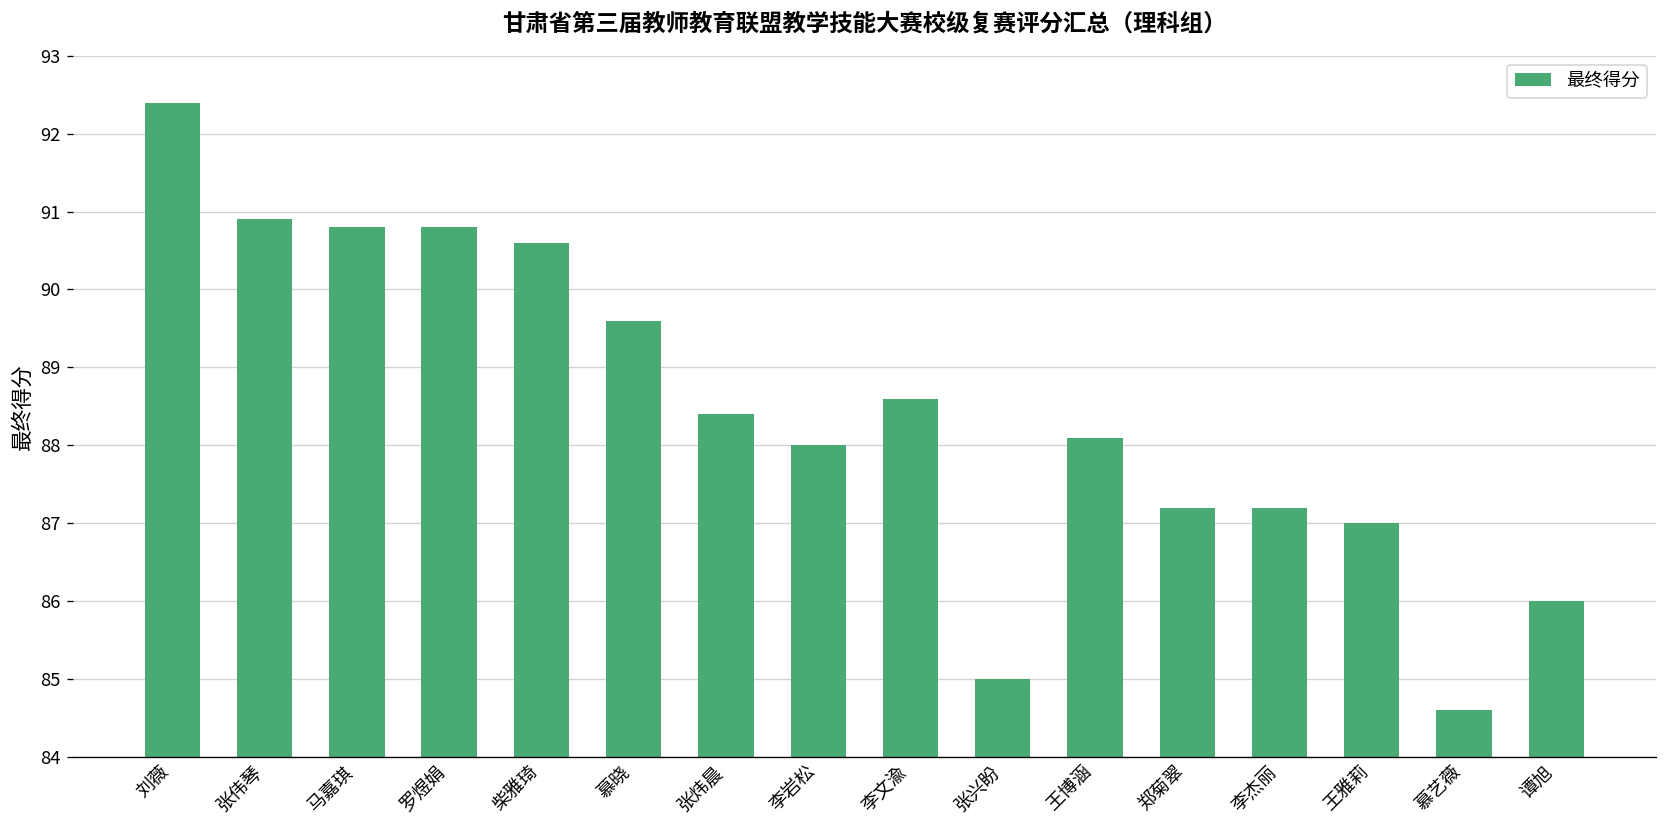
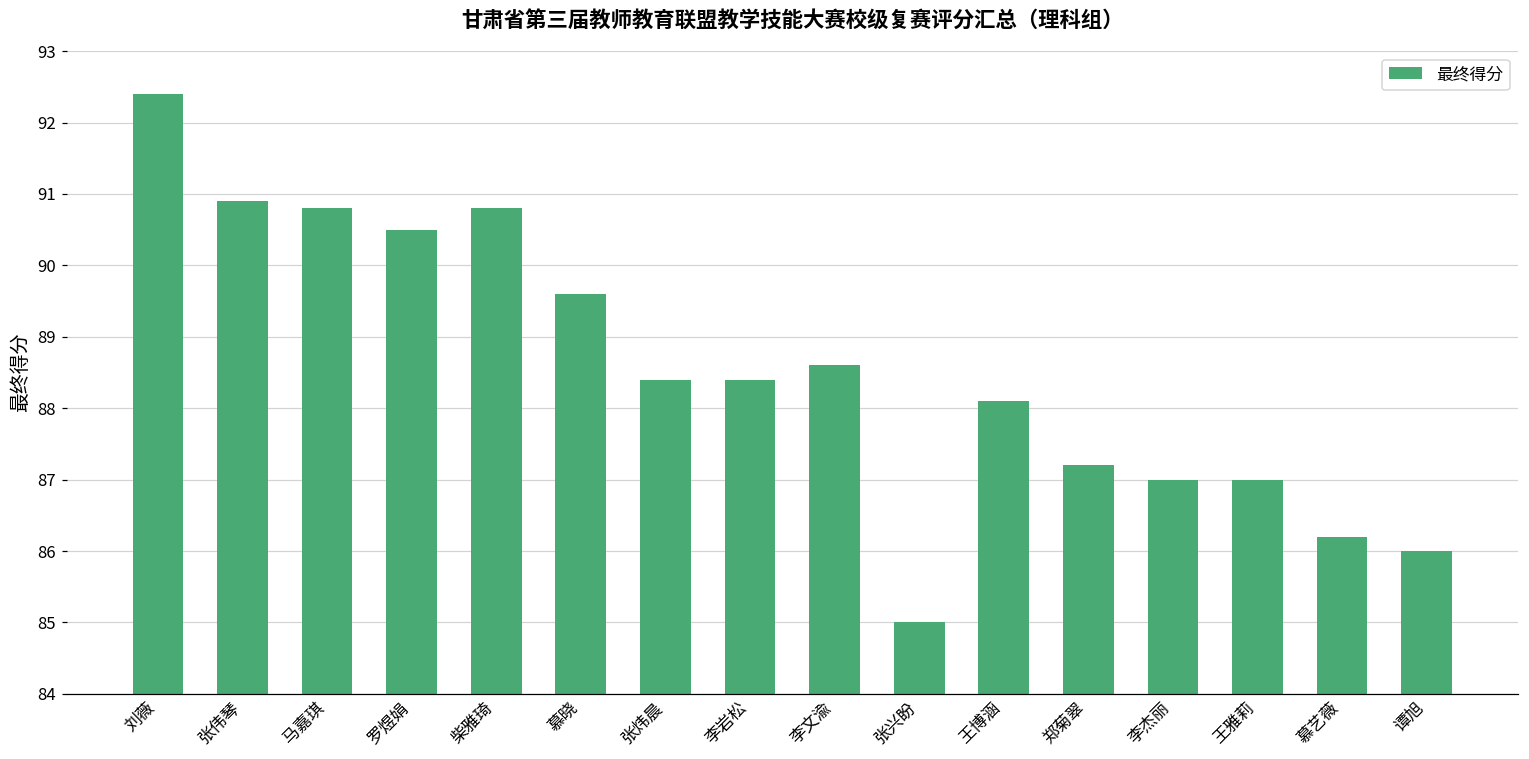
罗煜娟: 90.8 -> 90.5
柴雅琦: 90.6 -> 90.8
李岩松: 88.0 -> 88.4
李杰丽: 87.2 -> 87.0
慕艺薇: 84.6 -> 86.2
